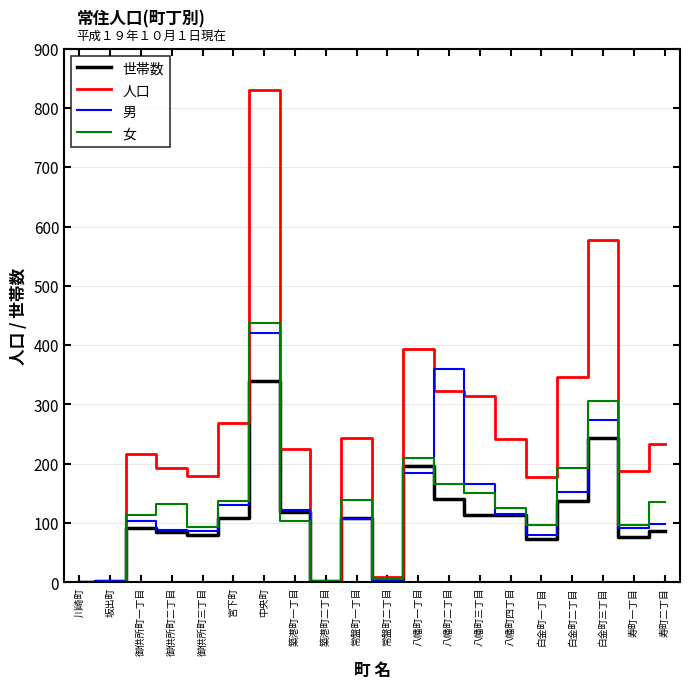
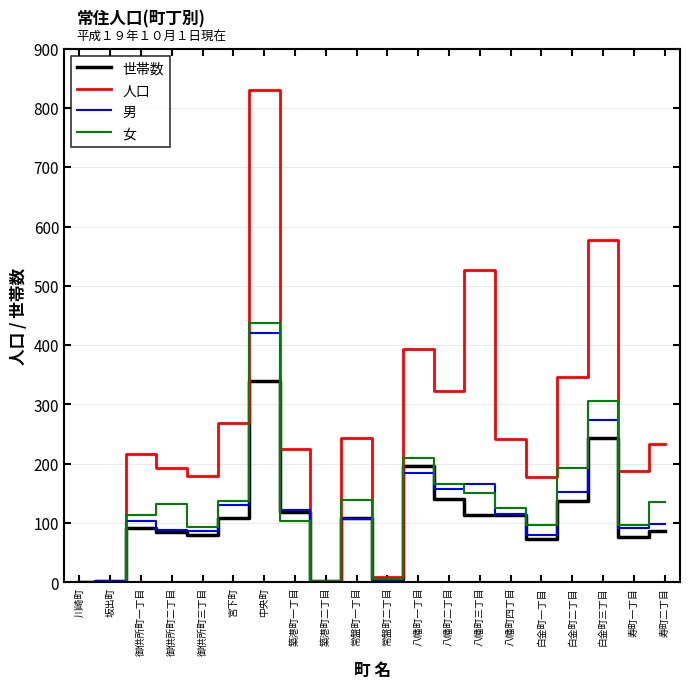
男, 八幡町二丁目: 360 -> 160
人口, 八幡町三丁目: 320 -> 530
